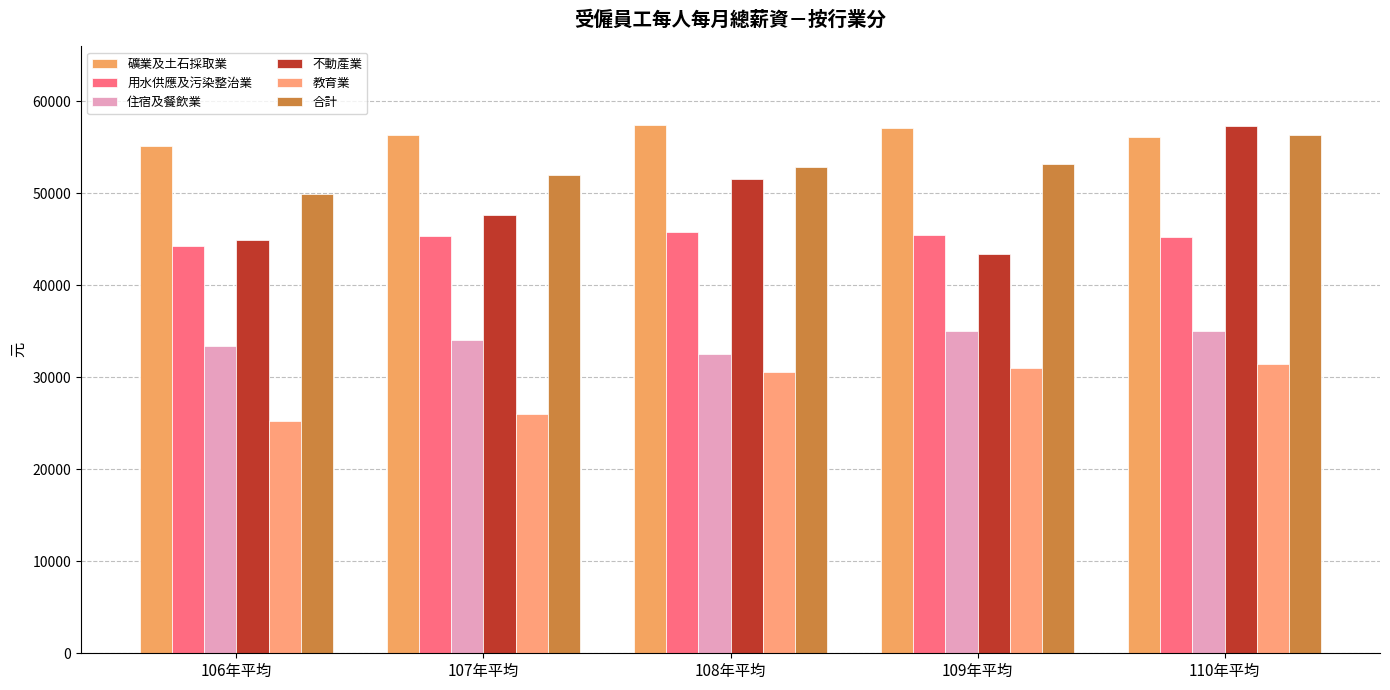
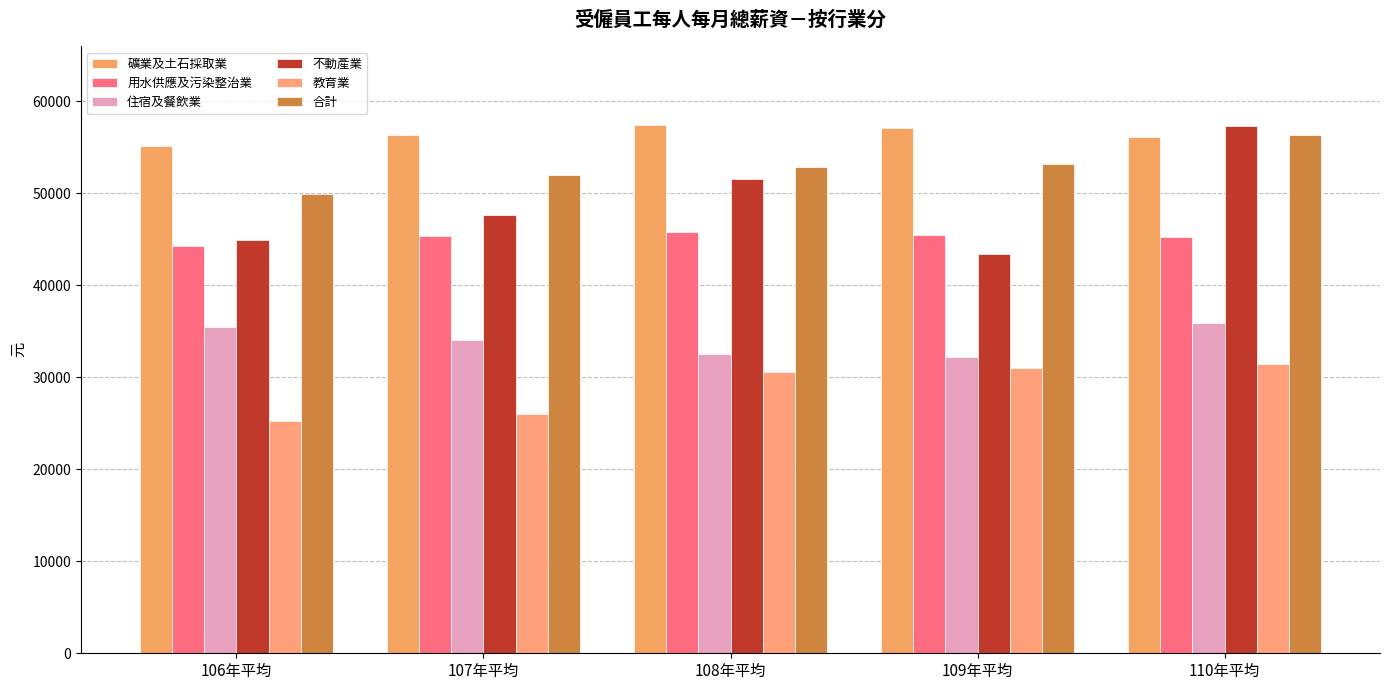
住宿及餐飲業, 106年平均: 33000 -> 35000
住宿及餐飲業, 109年平均: 35000 -> 32000
住宿及餐飲業, 110年平均: 35000 -> 36000
